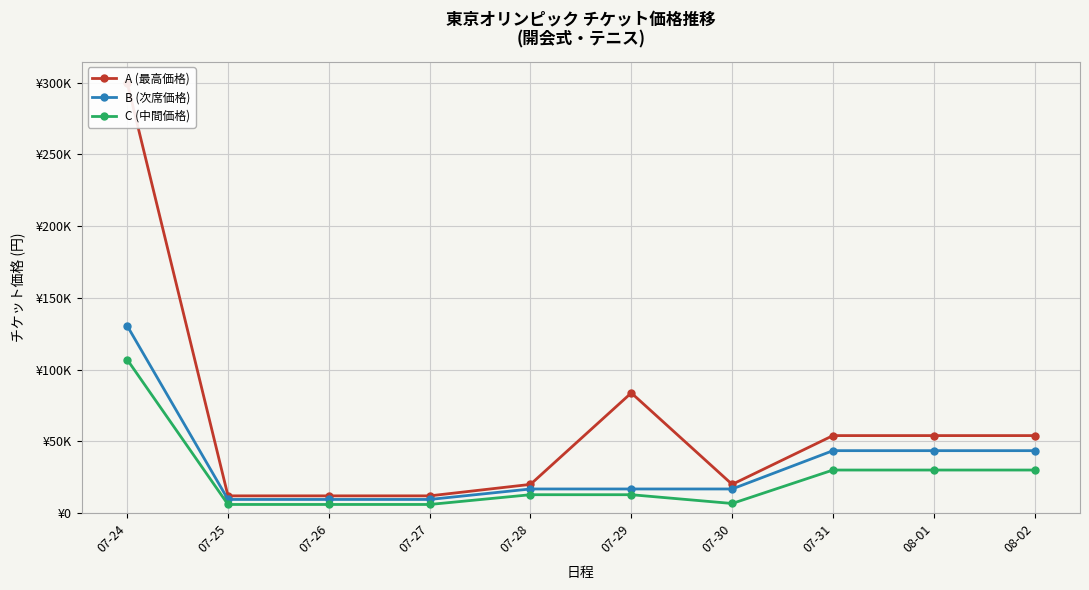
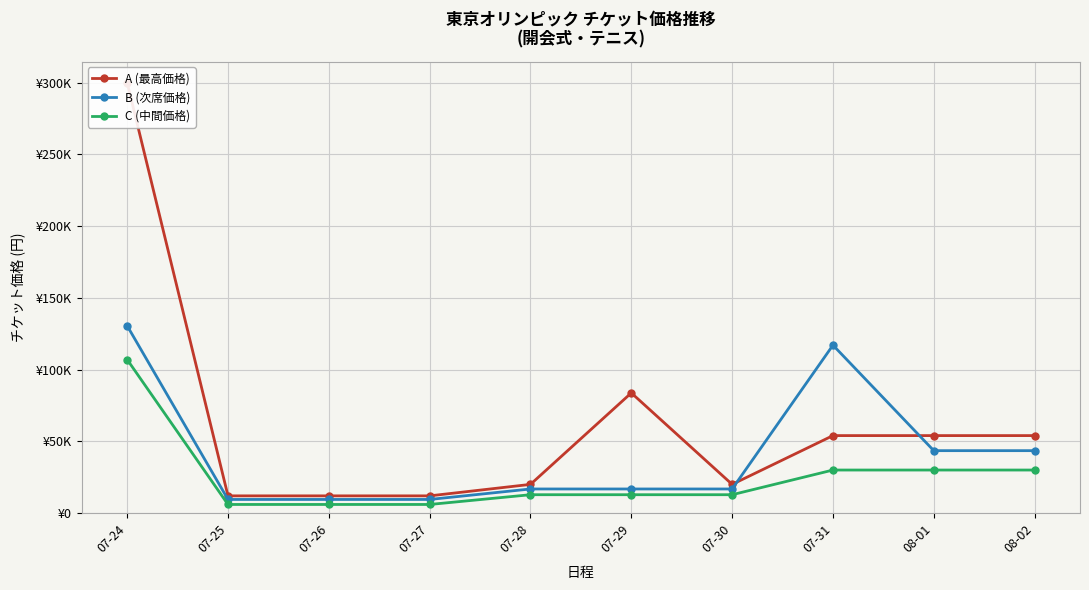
C (中間価格), 07-30: ¥7000 -> ¥13000
B (次席価格), 07-31: ¥44000 -> ¥117000
